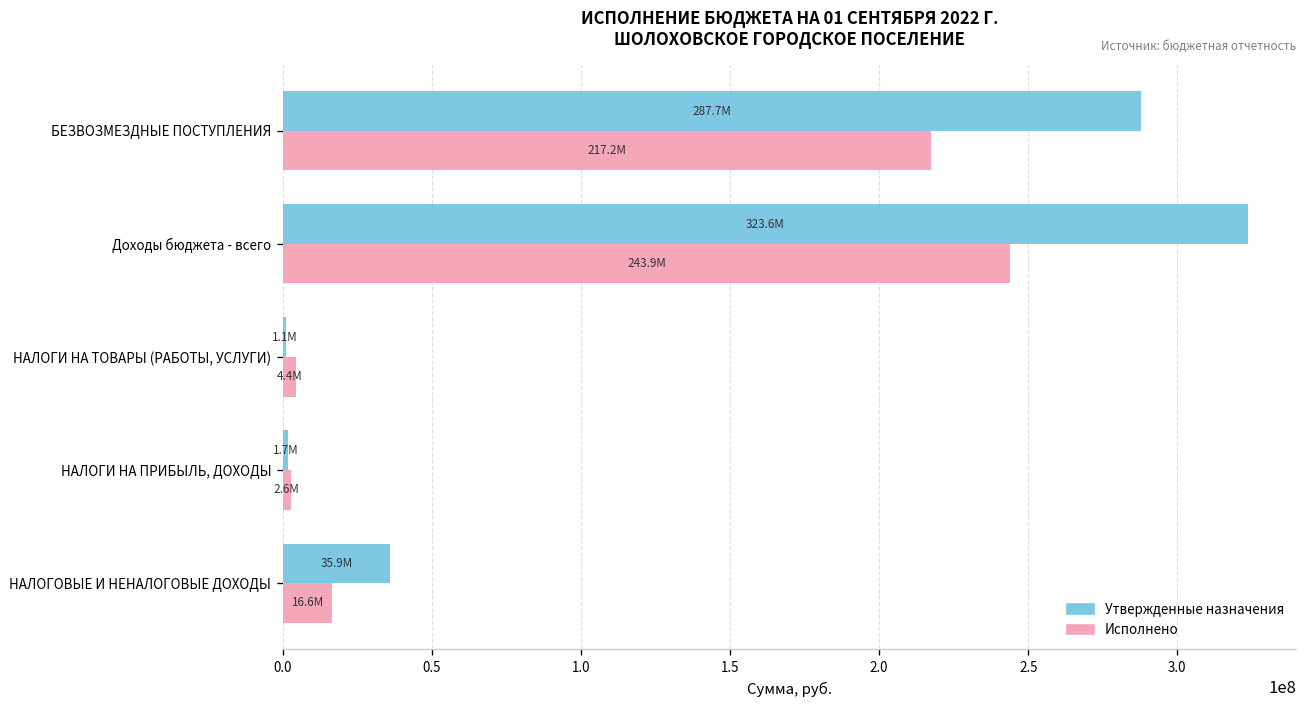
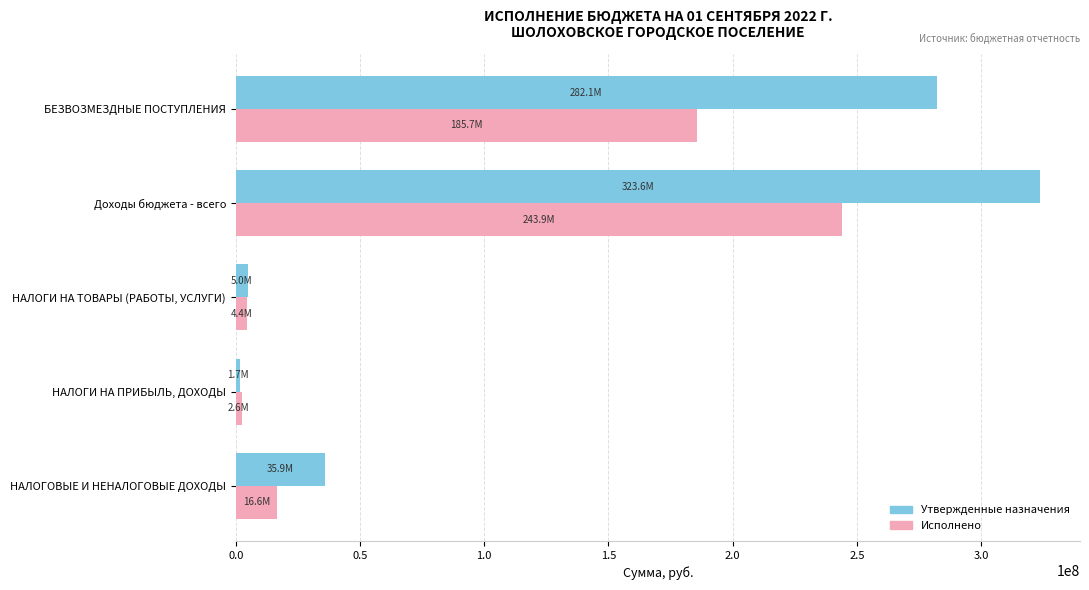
Утвержденные назначения, БЕЗВОЗМЕЗДНЫЕ ПОСТУПЛЕНИЯ: 287.7M -> 282.1M
Исполнено, БЕЗВОЗМЕЗДНЫЕ ПОСТУПЛЕНИЯ: 217.2M -> 185.7M
Утвержденные назначения, НАЛОГИ НА ТОВАРЫ (РАБОТЫ, УСЛУГИ): 1.1M -> 5.0M
